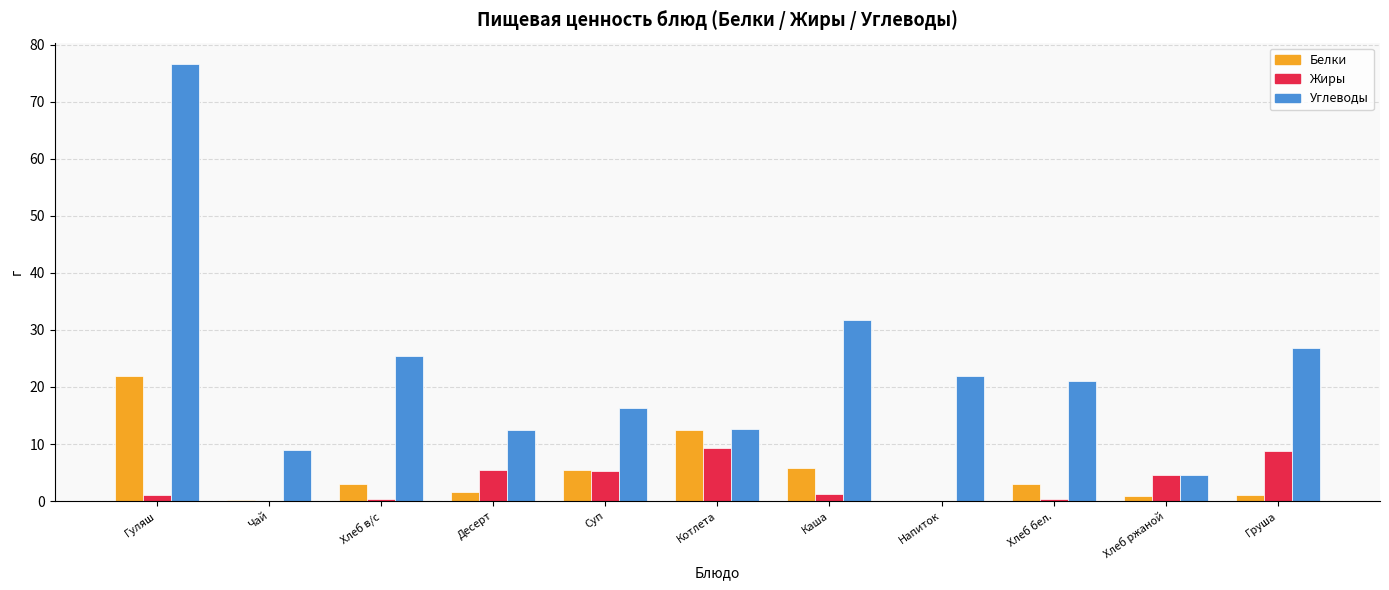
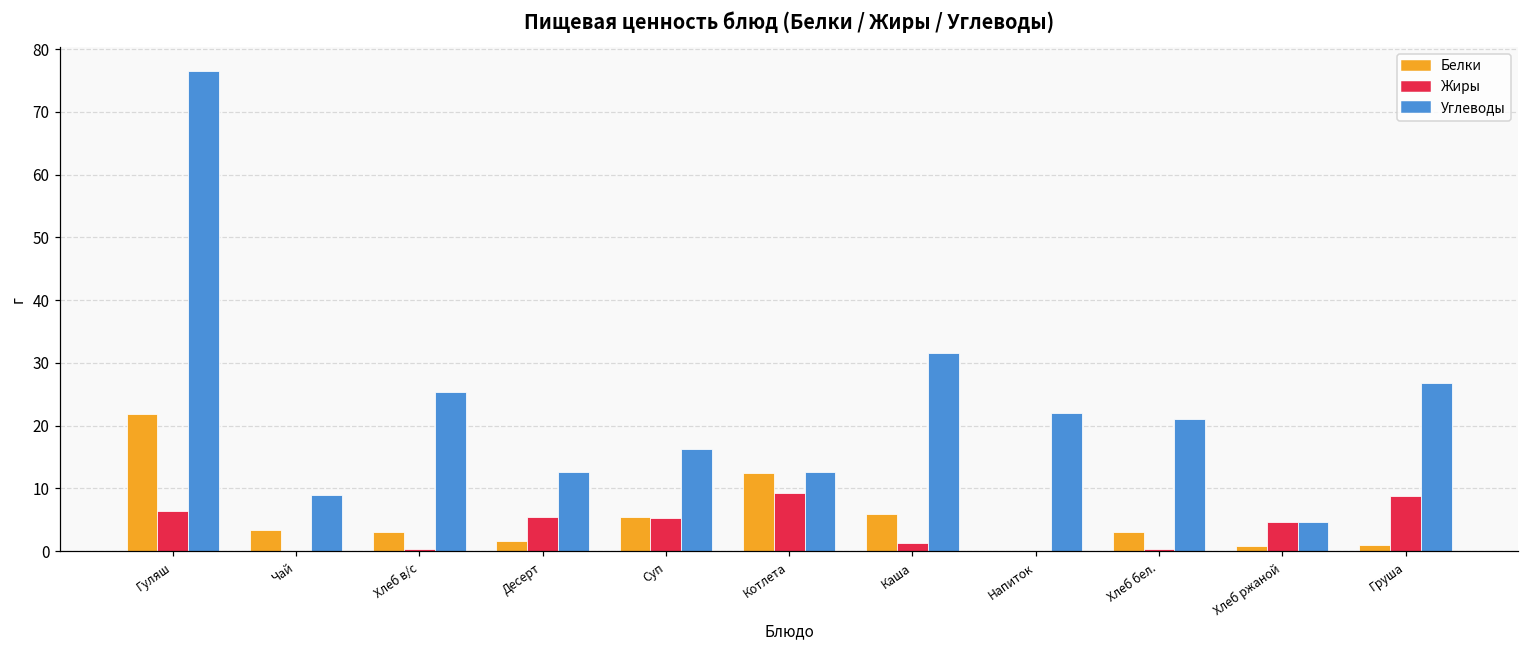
Жиры, Гуляш: 1 -> 6
Белки, Чай: 0 -> 3
